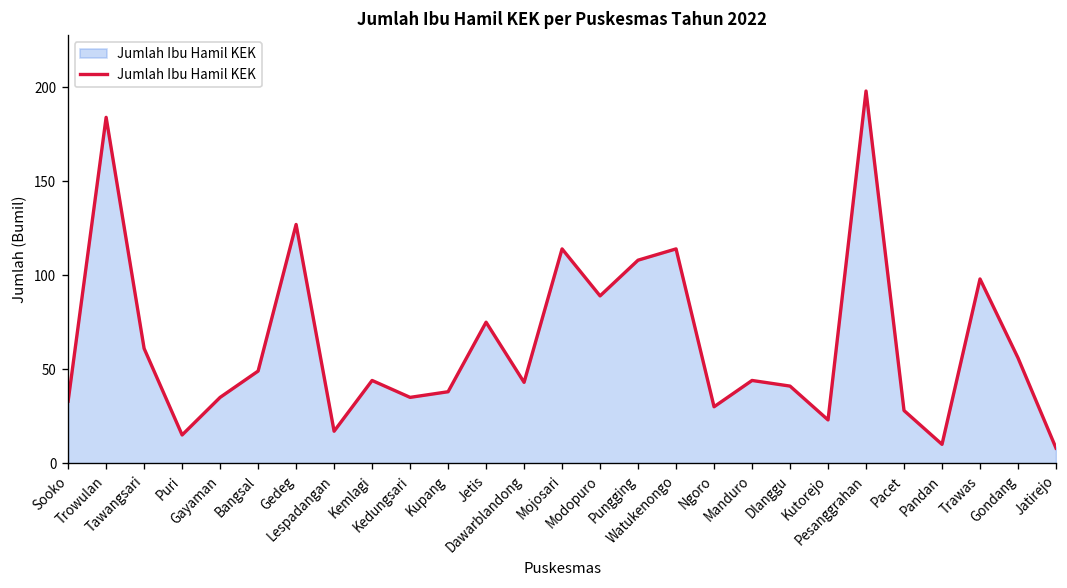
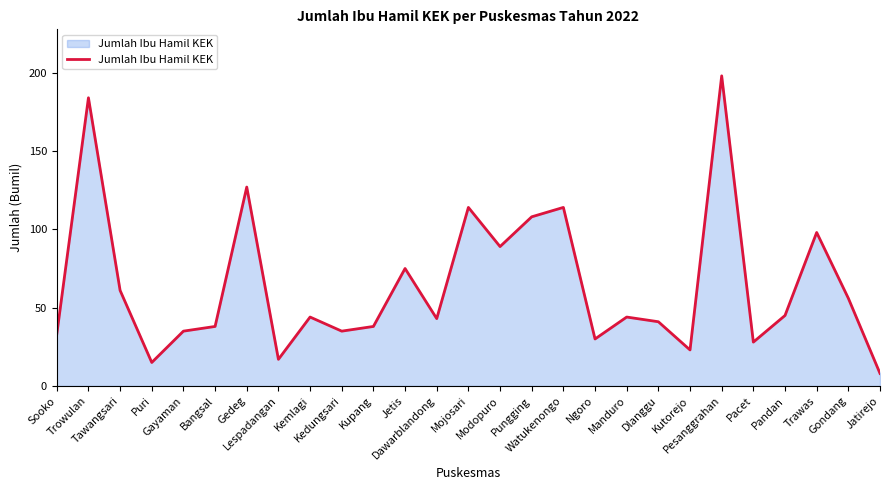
Bangsal: 49 -> 38
Pandan: 10 -> 45
